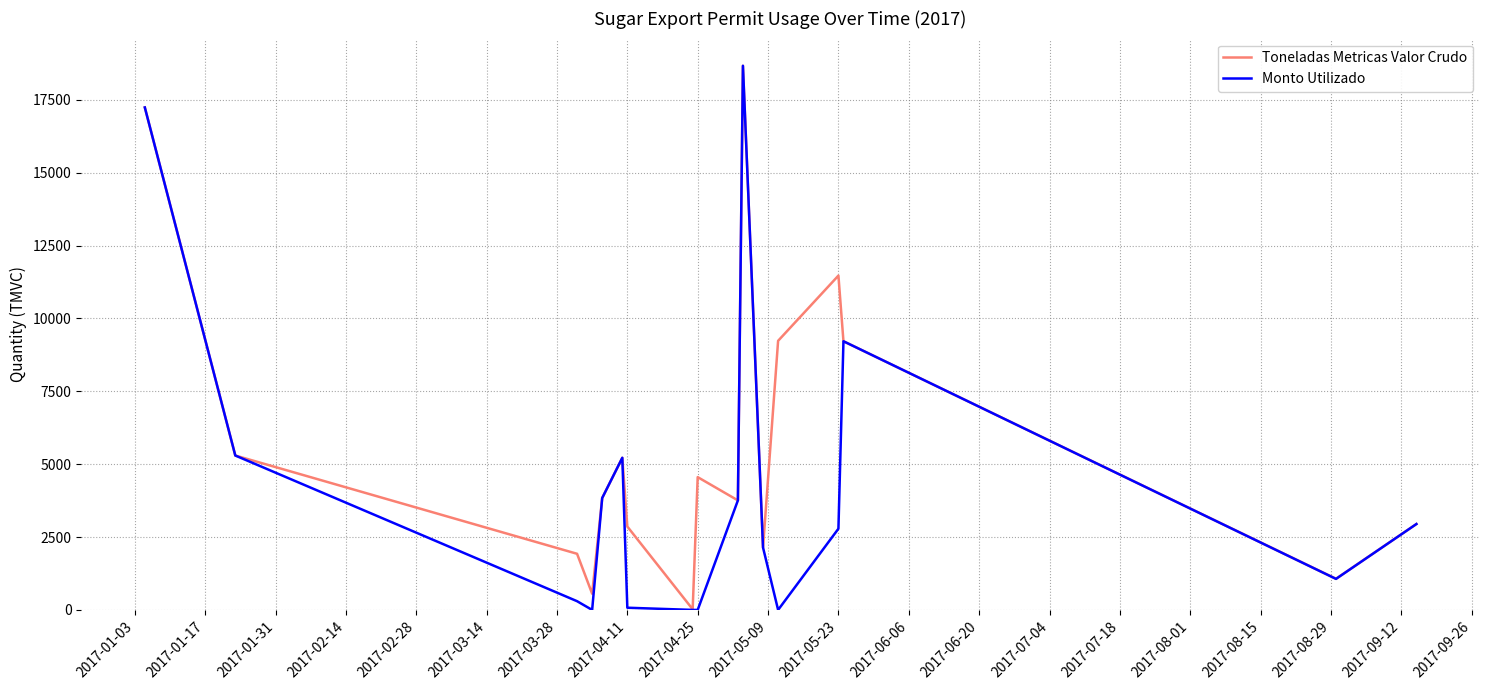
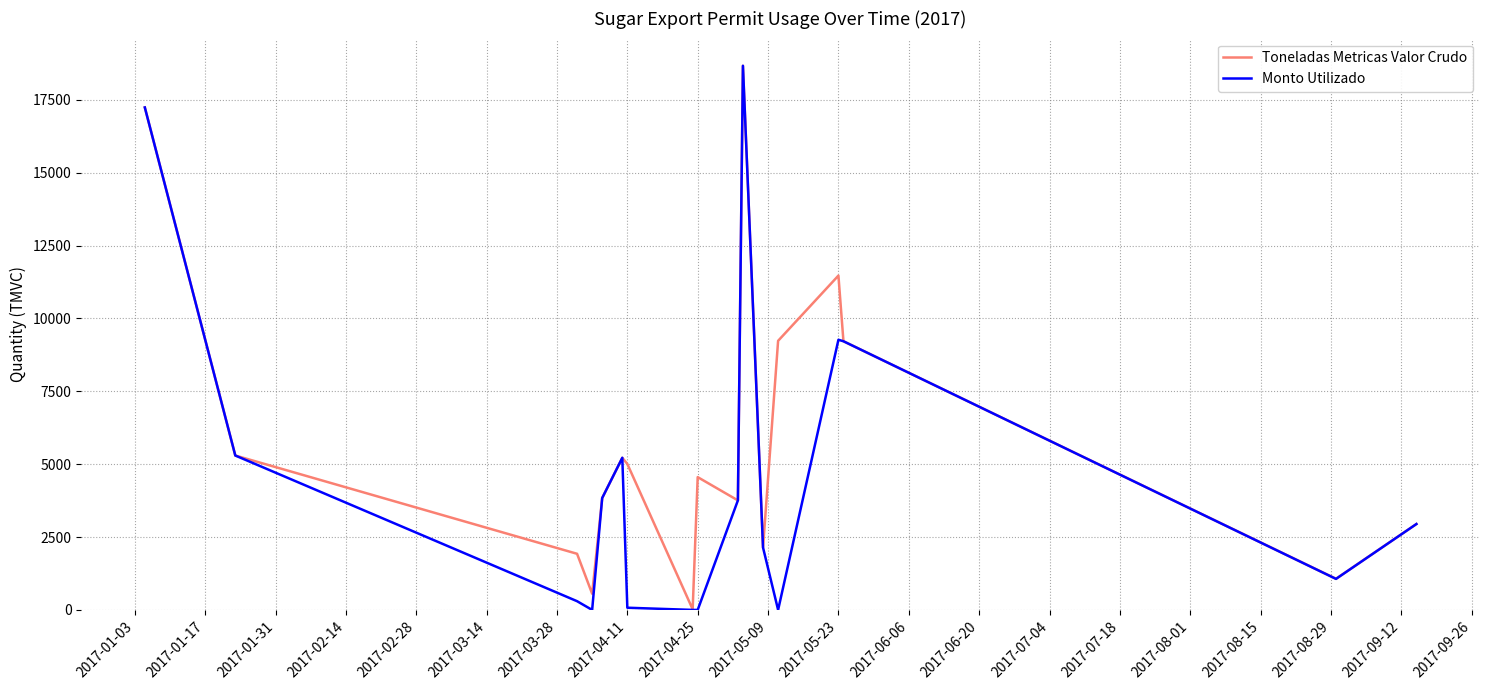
Toneladas Metricas Valor Crudo, 2017-04-11: 2900 -> 5000
Monto Utilizado, 2017-05-23: 2800 -> 9300
